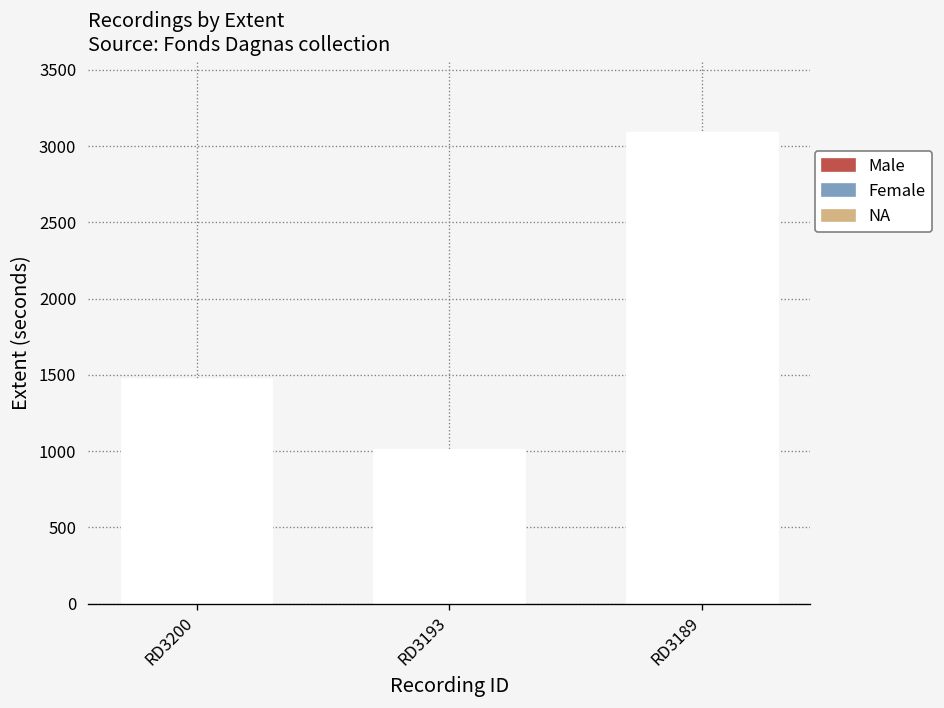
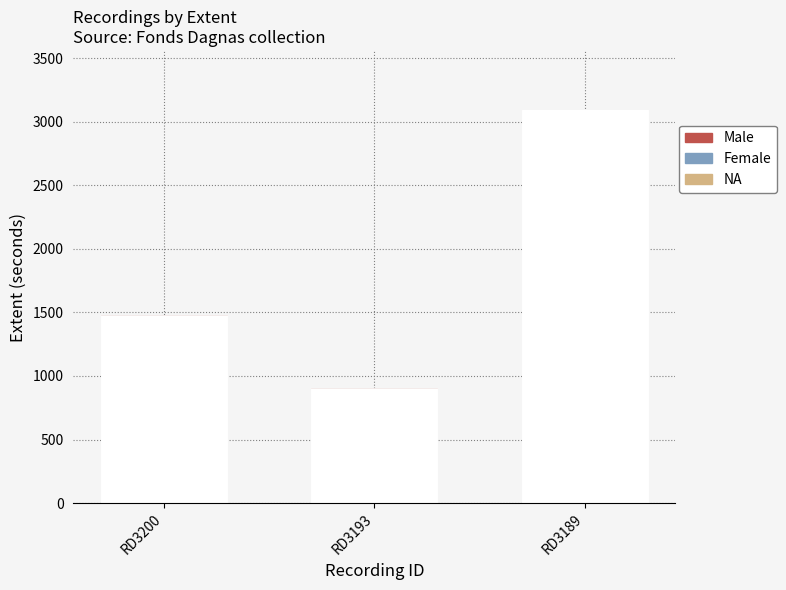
RD3193: 1010 -> 900
